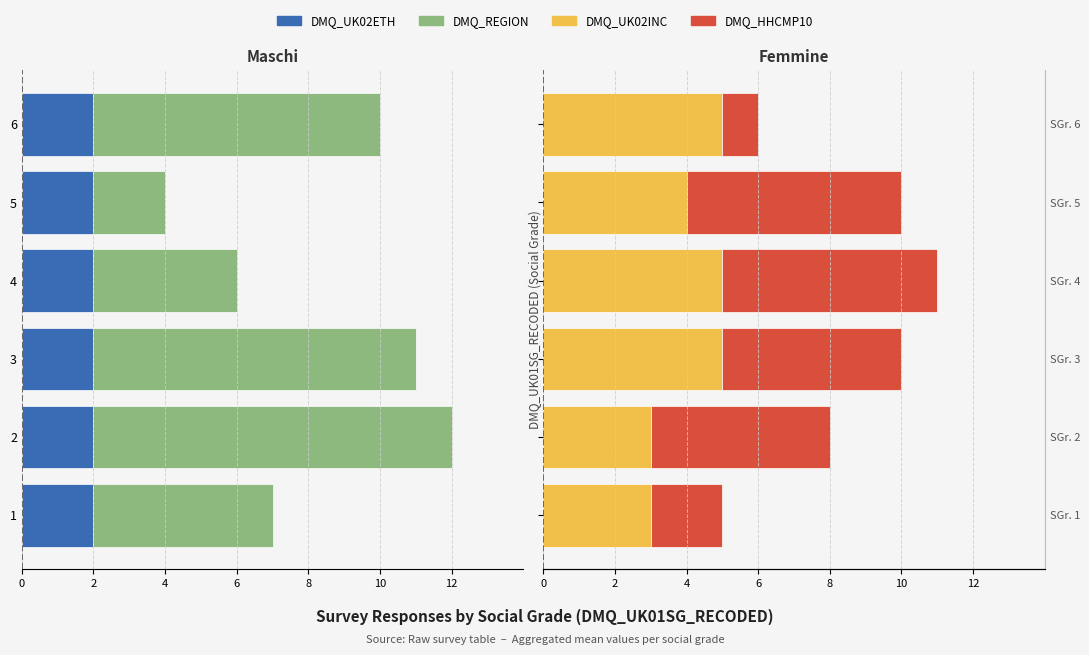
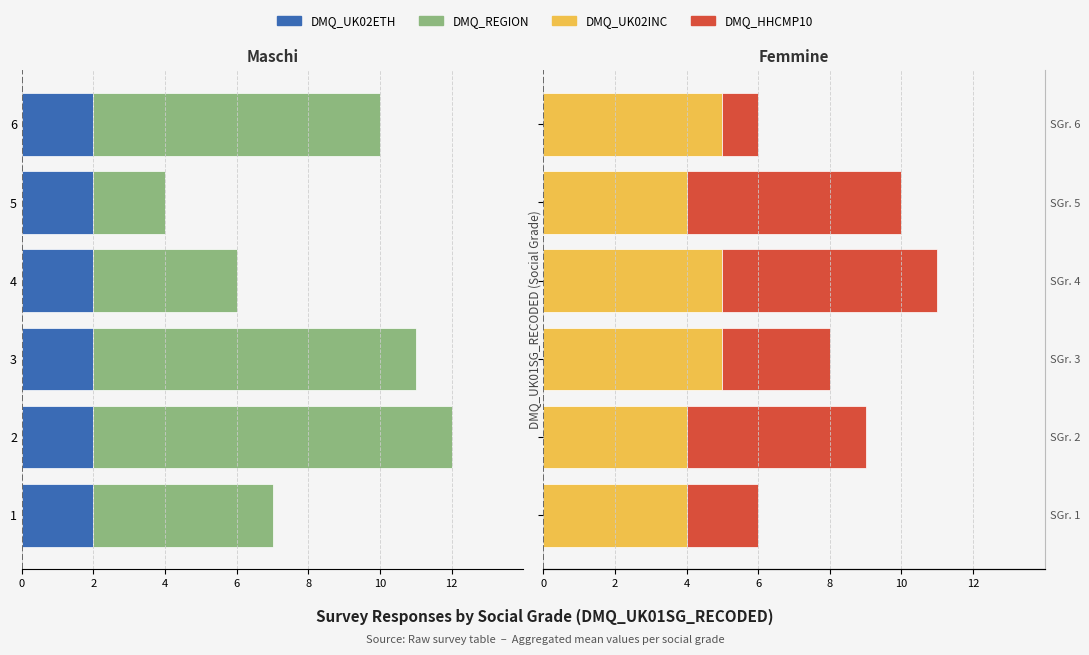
Femmine, DMQ_HHCMP10, SGr. 3: 5 -> 3
Femmine, DMQ_UK02INC, SGr. 2: 3 -> 4
Femmine, DMQ_UK02INC, SGr. 1: 3 -> 4
